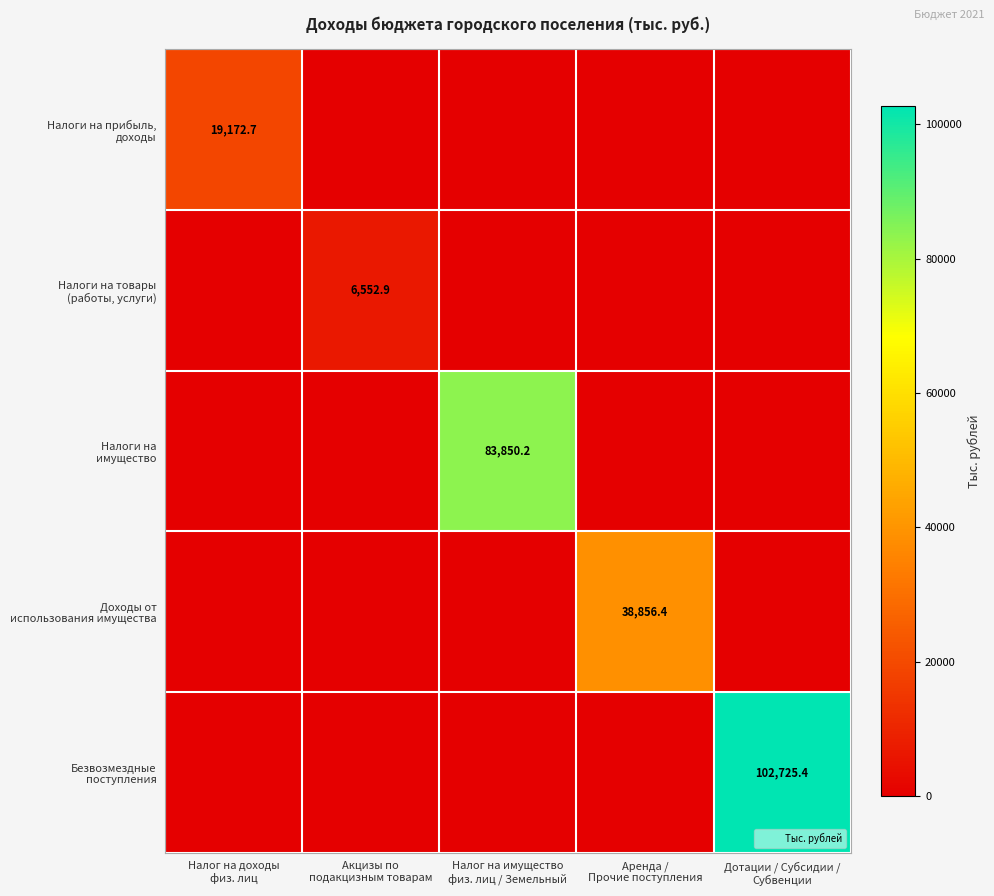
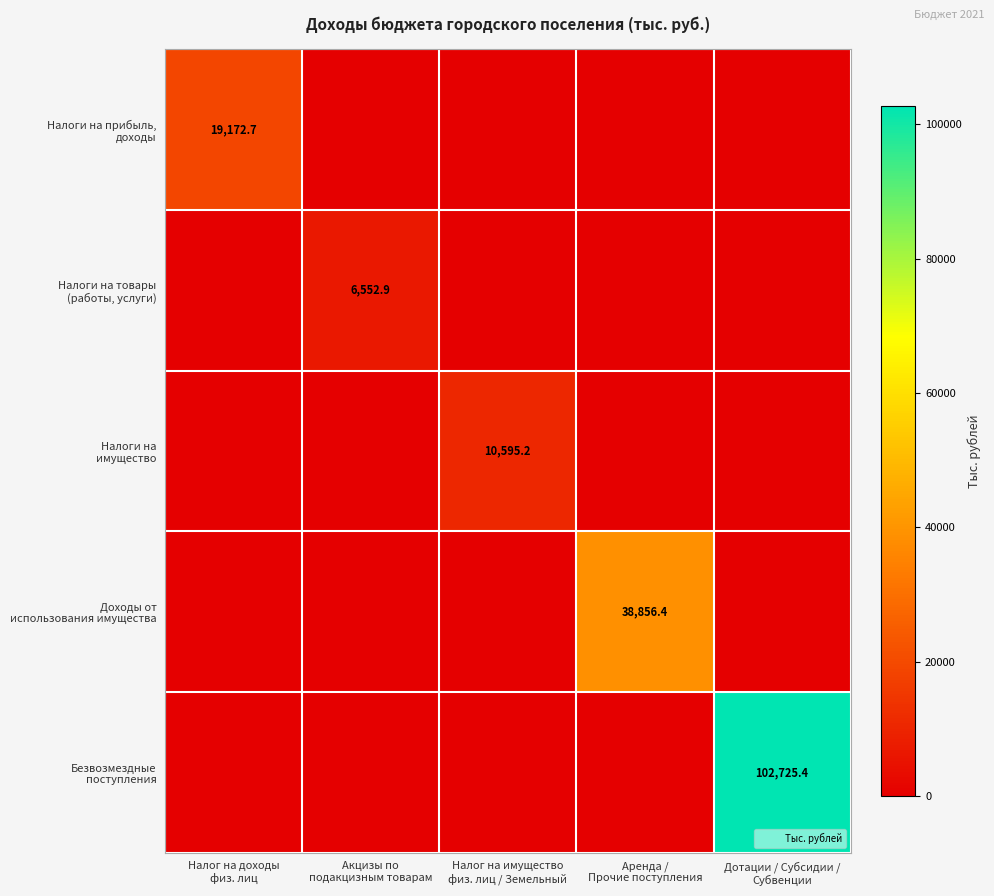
Налоги на имущество, Налог на имущество физ. лиц / Земельный: 83,850.2 -> 10,595.2
